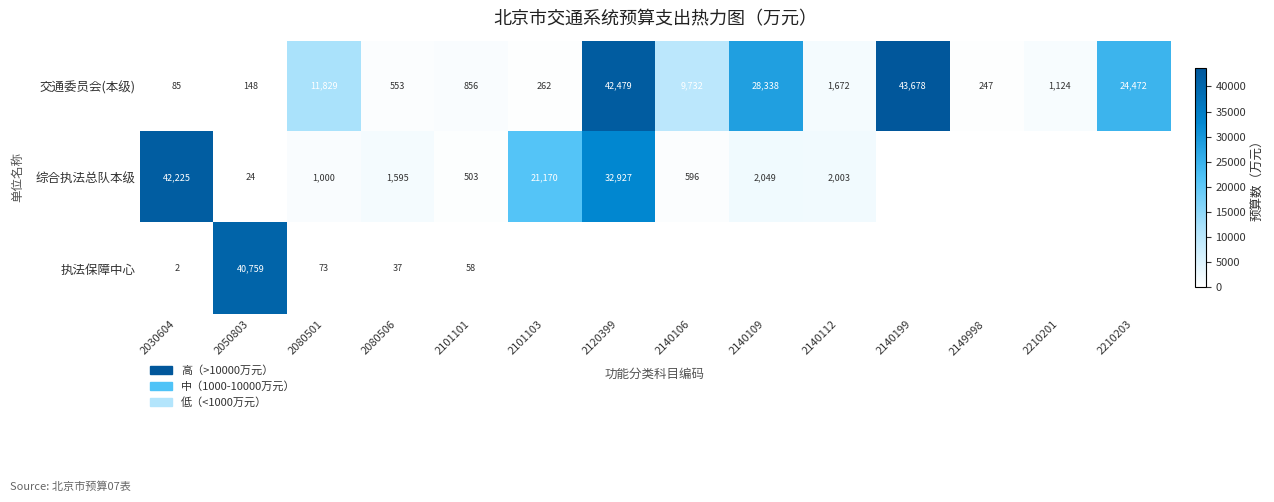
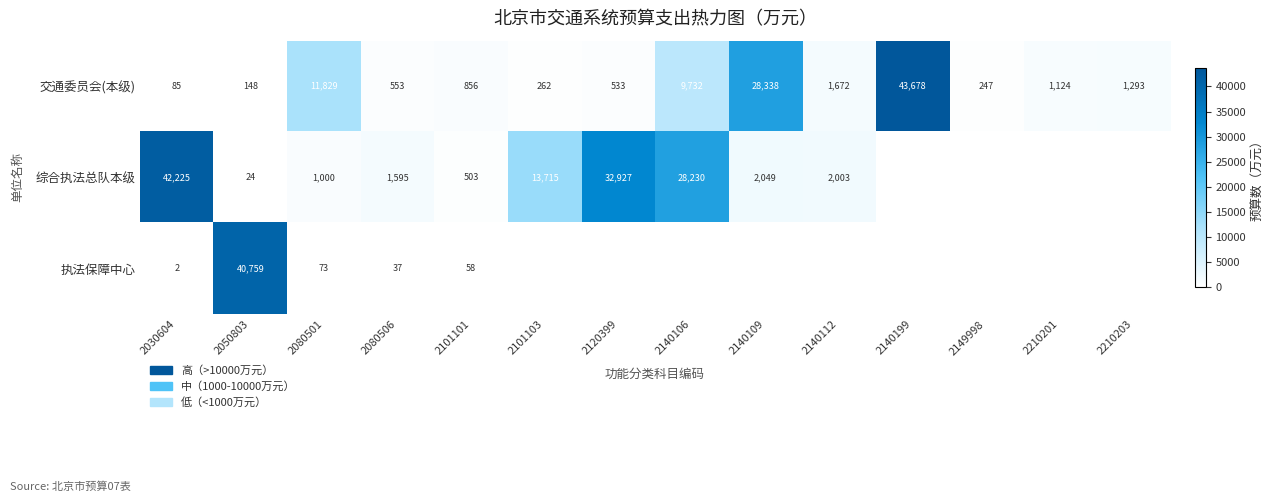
交通委员会(本级), 2120399: 42,479 -> 533
交通委员会(本级), 2210203: 24,472 -> 1,293
综合执法总队本级, 2101103: 21,170 -> 13,715
综合执法总队本级, 2140106: 596 -> 28,230
